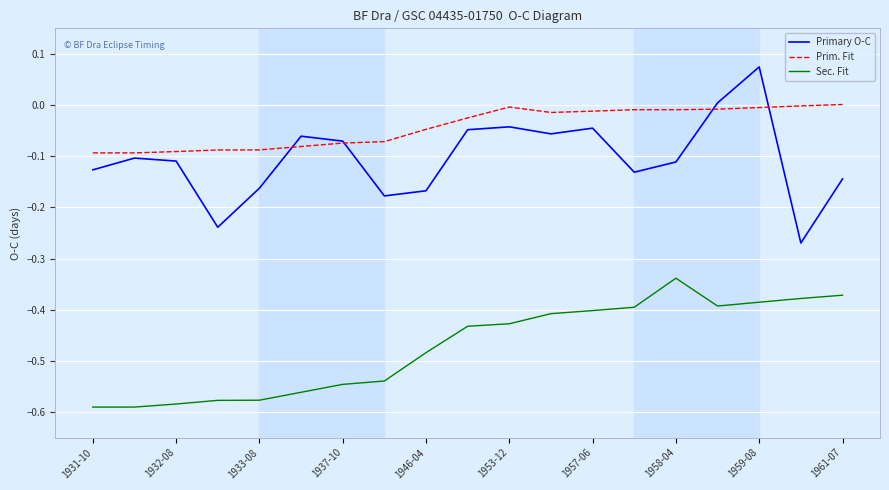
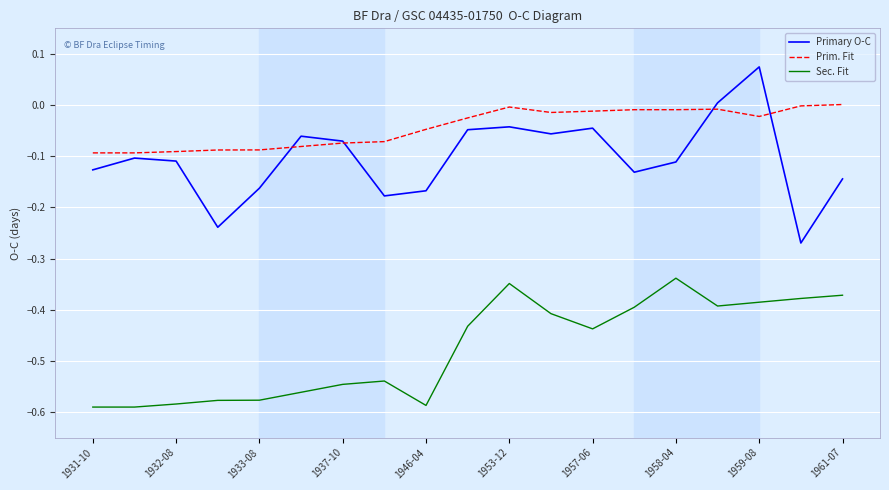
Sec. Fit, 1946-04: -0.48 -> -0.59
Sec. Fit, 1953-12: -0.43 -> -0.35
Sec. Fit, 1957-06: -0.40 -> -0.44
Prim. Fit, 1959-08: 0.00 -> -0.02
